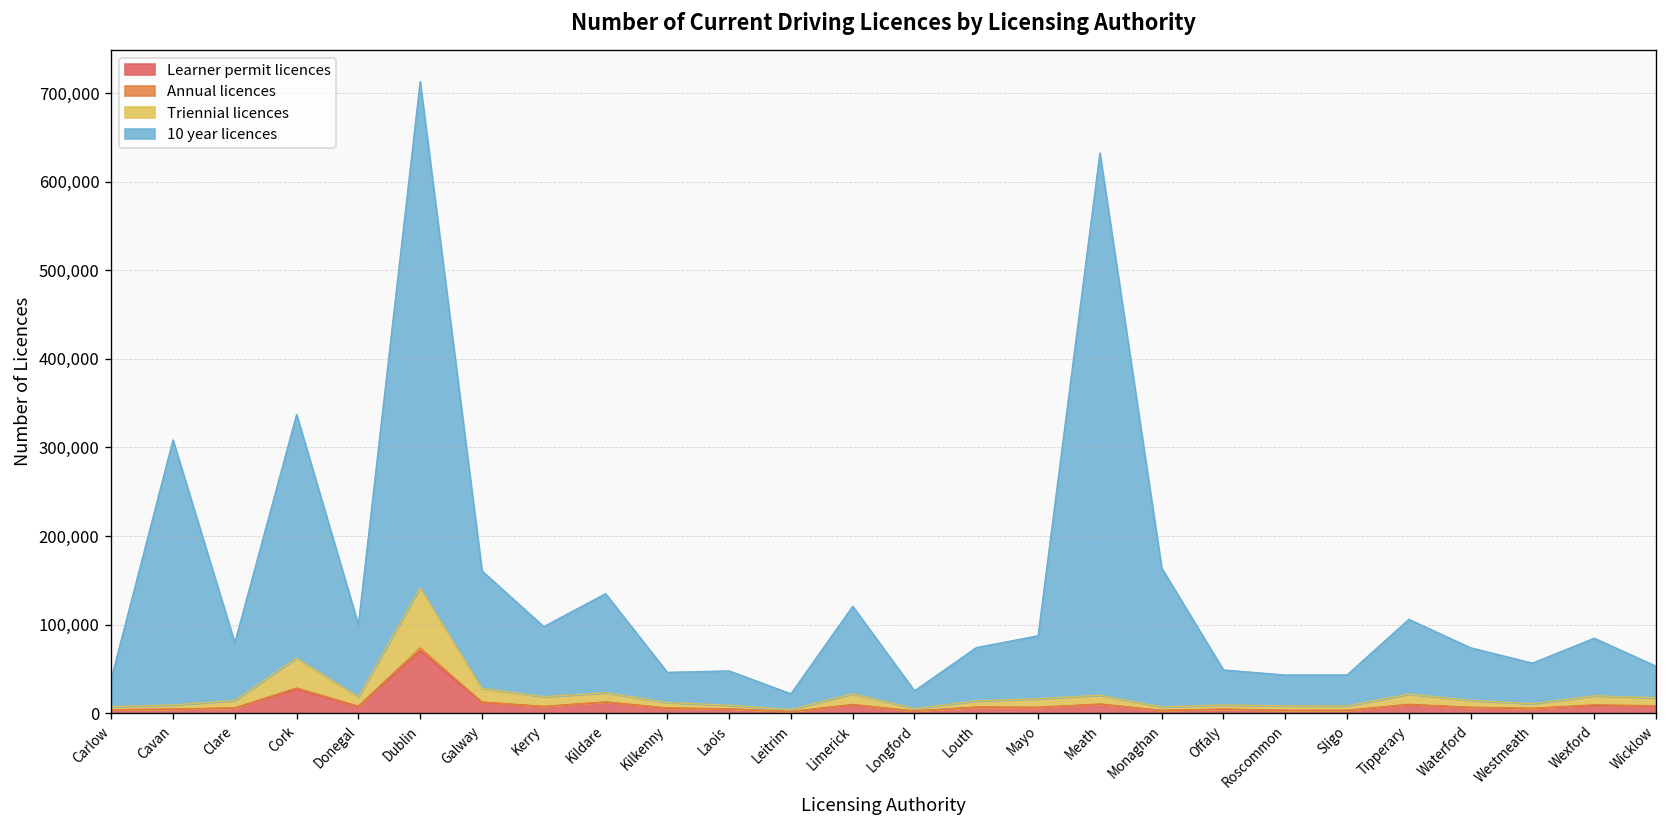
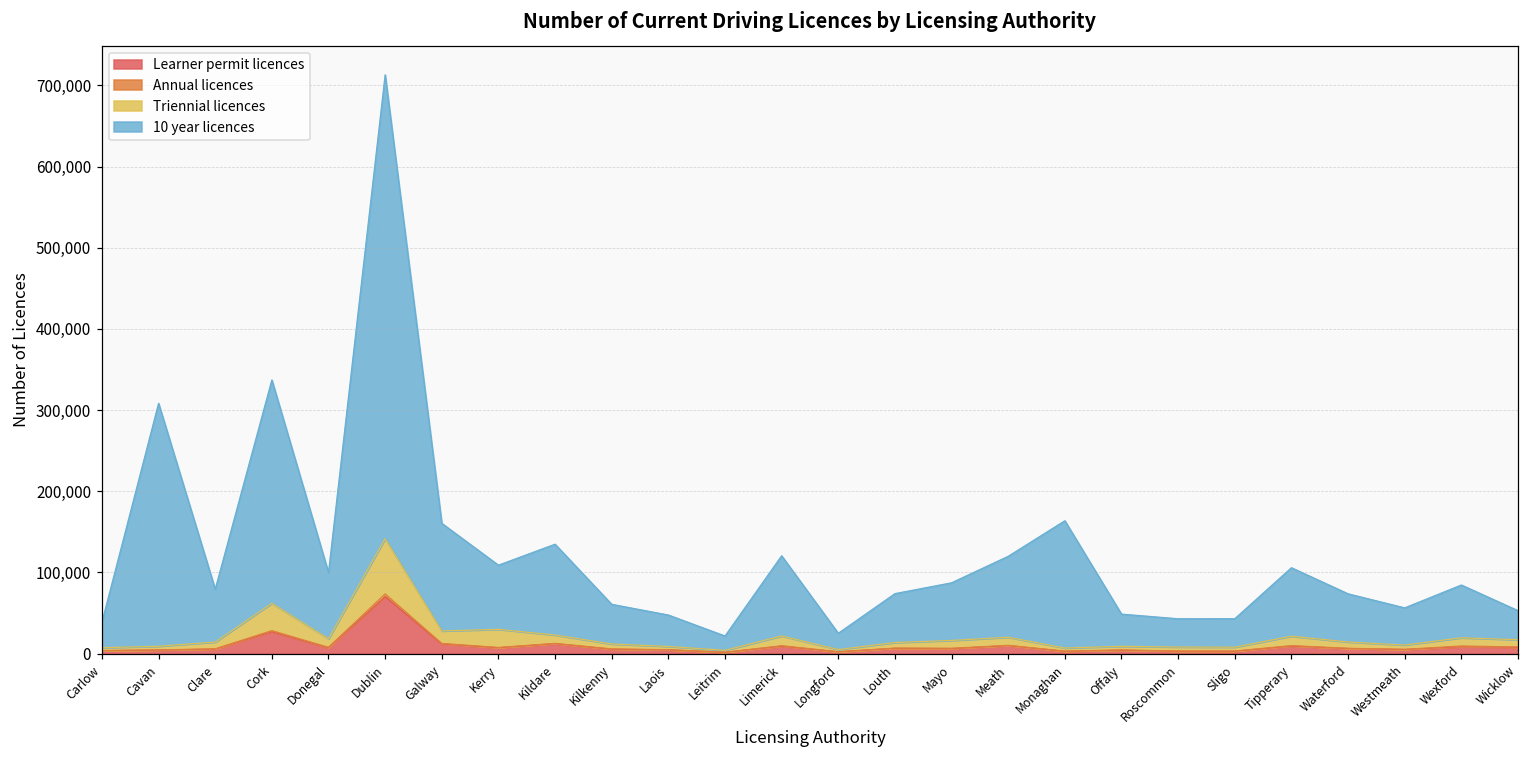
Triennial licences, Kerry: 10,000 -> 20,000
10 year licences, Kilkenny: 30,000 -> 50,000
10 year licences, Meath: 610,000 -> 100,000
